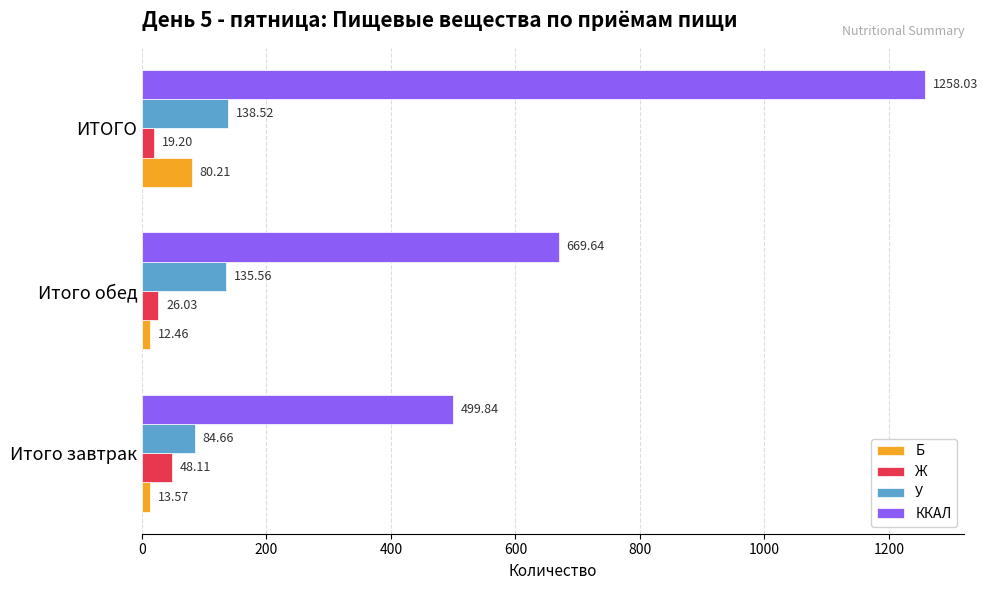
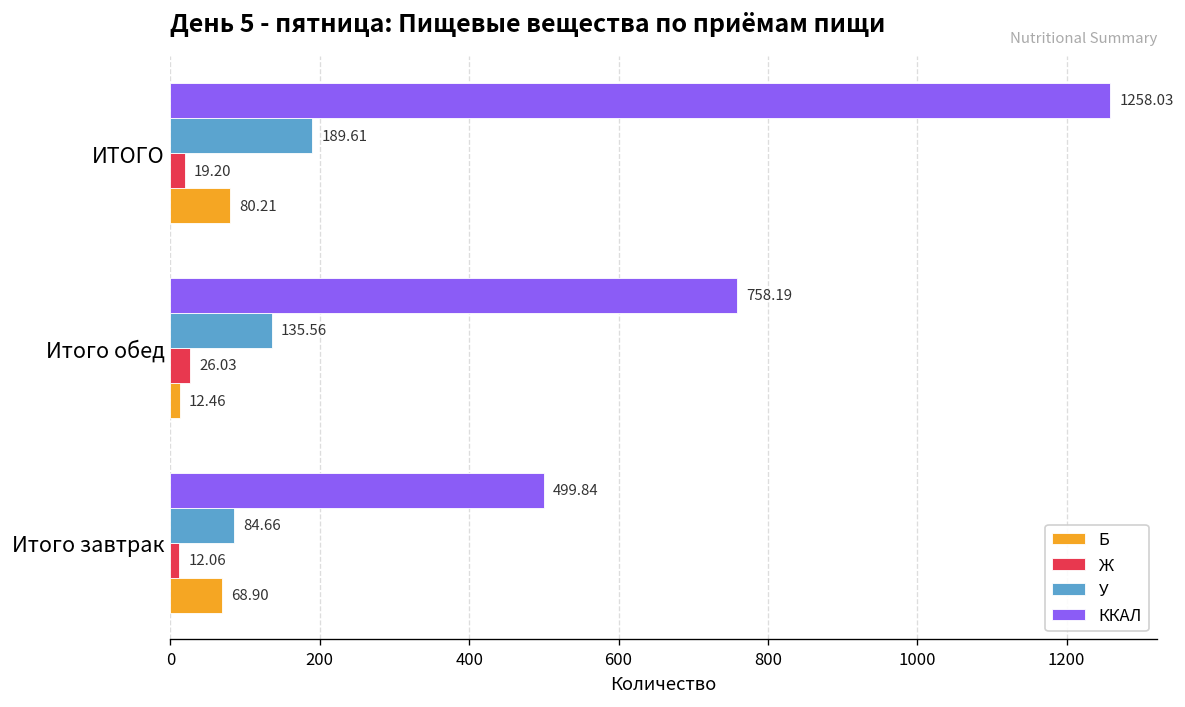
У, ИТОГО: 138.52 -> 189.61
ККАЛ, Итого обед: 669.64 -> 758.19
Ж, Итого завтрак: 48.11 -> 12.06
Б, Итого завтрак: 13.57 -> 68.90
